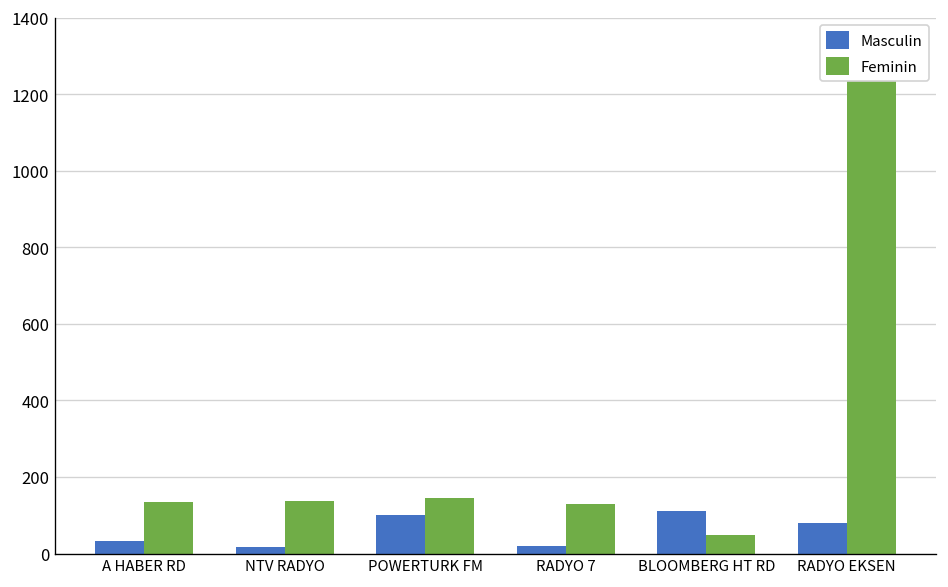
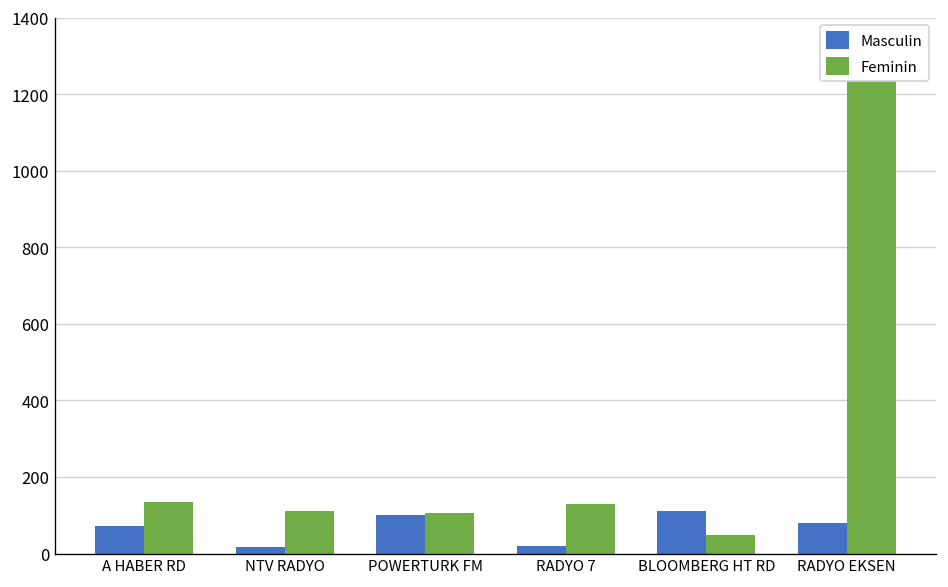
Masculin, A HABER RD: 30 -> 70
Feminin, NTV RADYO: 140 -> 110
Feminin, POWERTURK FM: 140 -> 110
